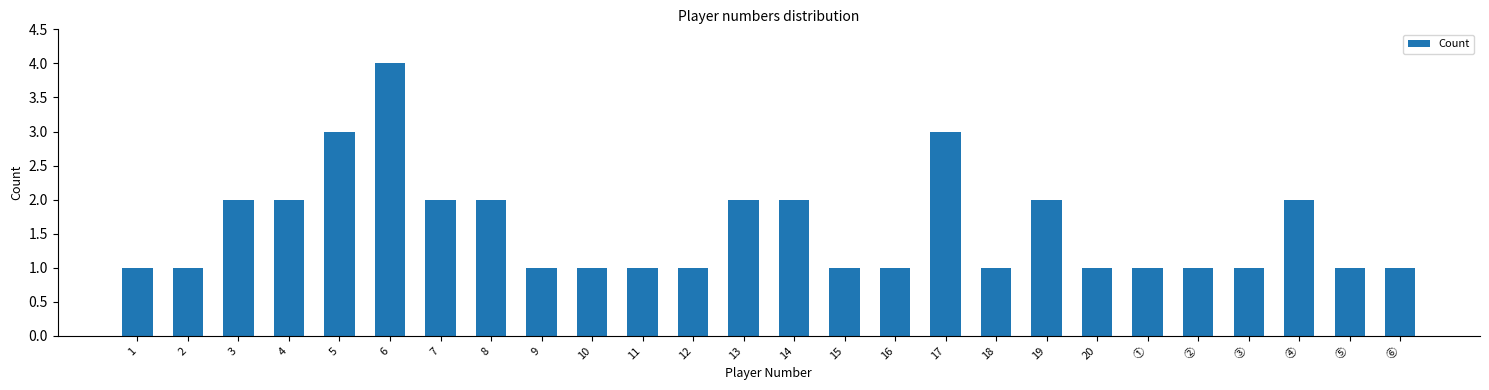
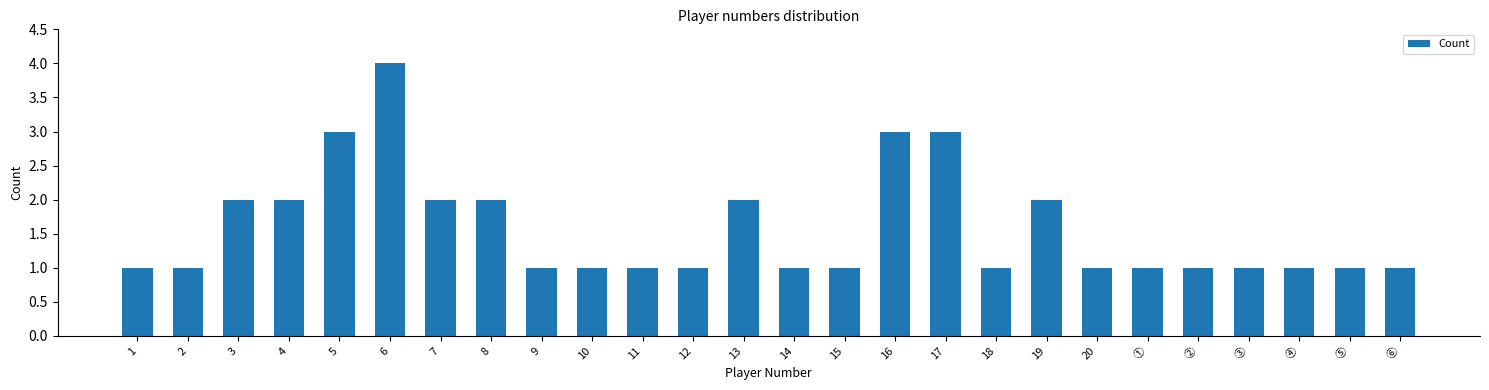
14: 2 -> 1
16: 1 -> 3
④: 2 -> 1
